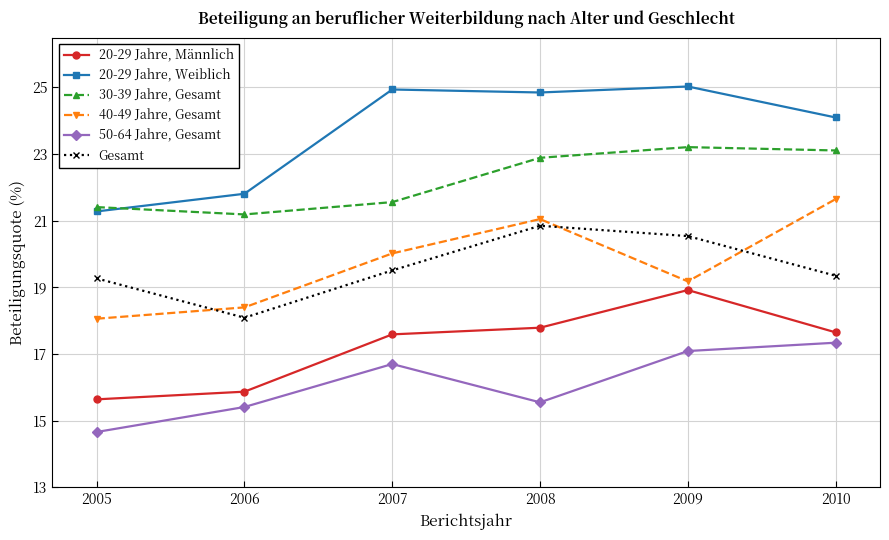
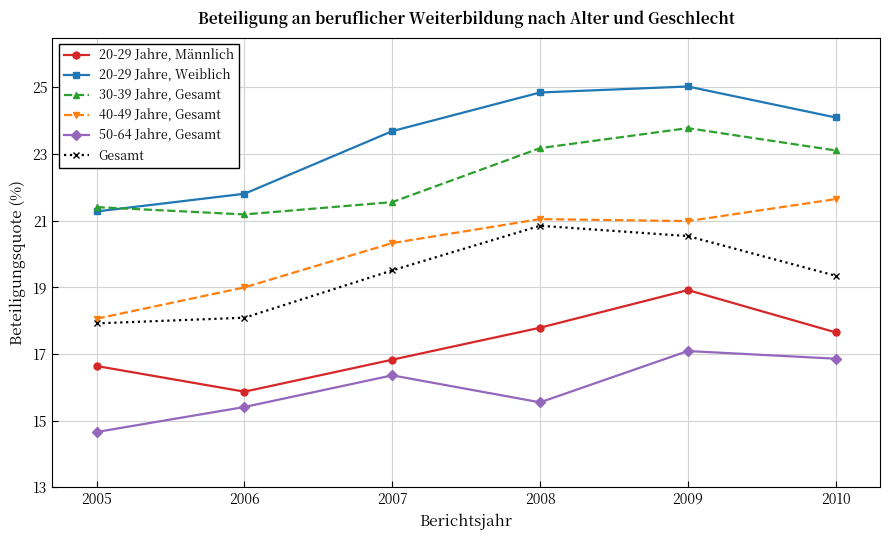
20-29 Jahre, Männlich, 2005: 15.6 -> 16.6
Gesamt, 2005: 19.3 -> 17.9
40-49 Jahre, Gesamt, 2006: 18.4 -> 19.0
20-29 Jahre, Männlich, 2007: 17.6 -> 16.8
20-29 Jahre, Weiblich, 2007: 24.9 -> 23.7
40-49 Jahre, Gesamt, 2007: 20.0 -> 20.3
50-64 Jahre, Gesamt, 2007: 16.7 -> 16.4
30-39 Jahre, Gesamt, 2008: 22.9 -> 23.2
30-39 Jahre, Gesamt, 2009: 23.2 -> 23.8
40-49 Jahre, Gesamt, 2009: 19.2 -> 21.0
50-64 Jahre, Gesamt, 2010: 17.3 -> 16.9
